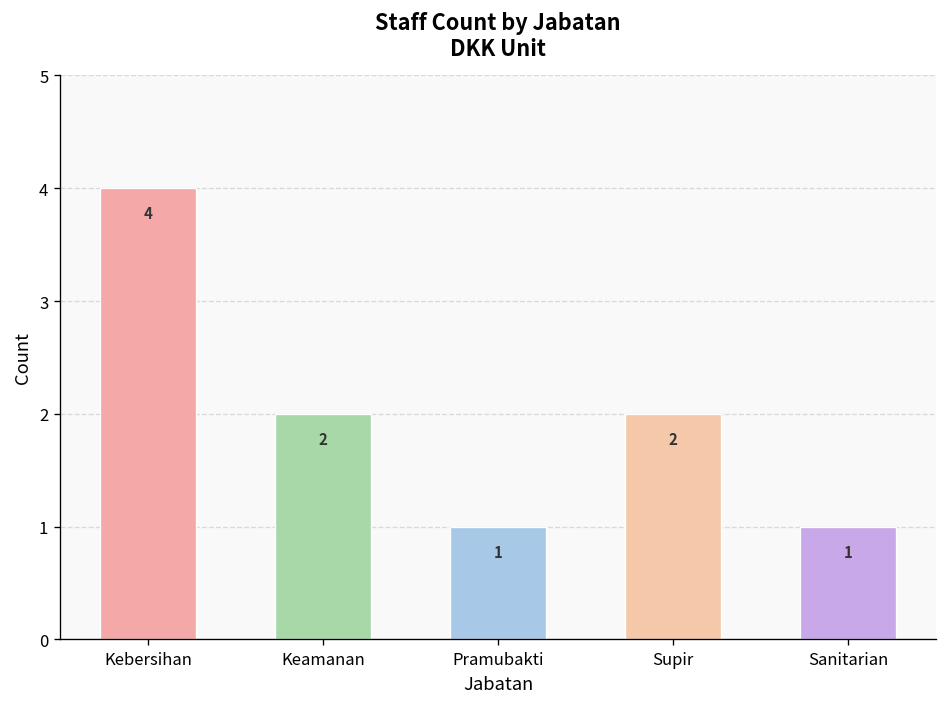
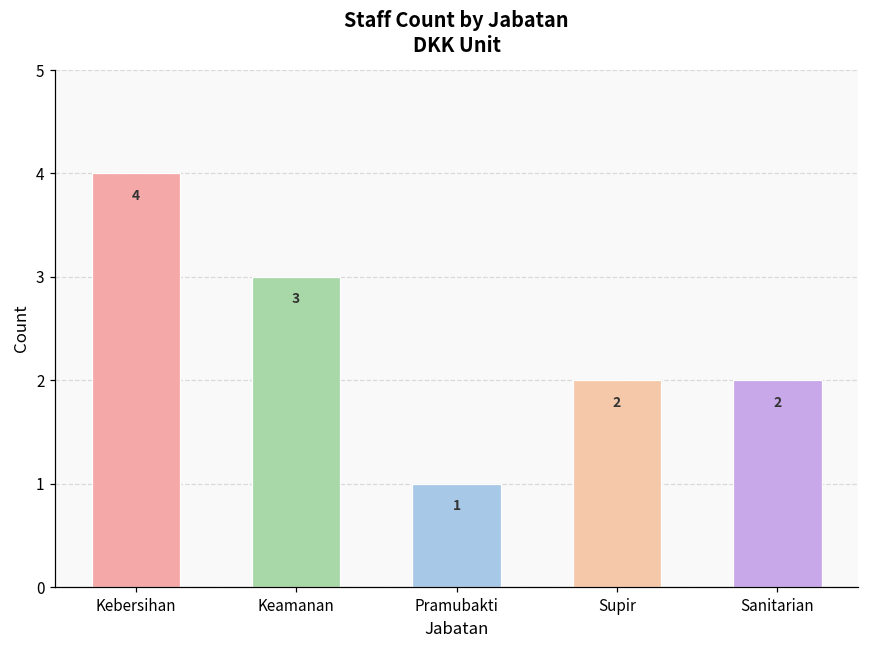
Keamanan: 2 -> 3
Sanitarian: 1 -> 2
